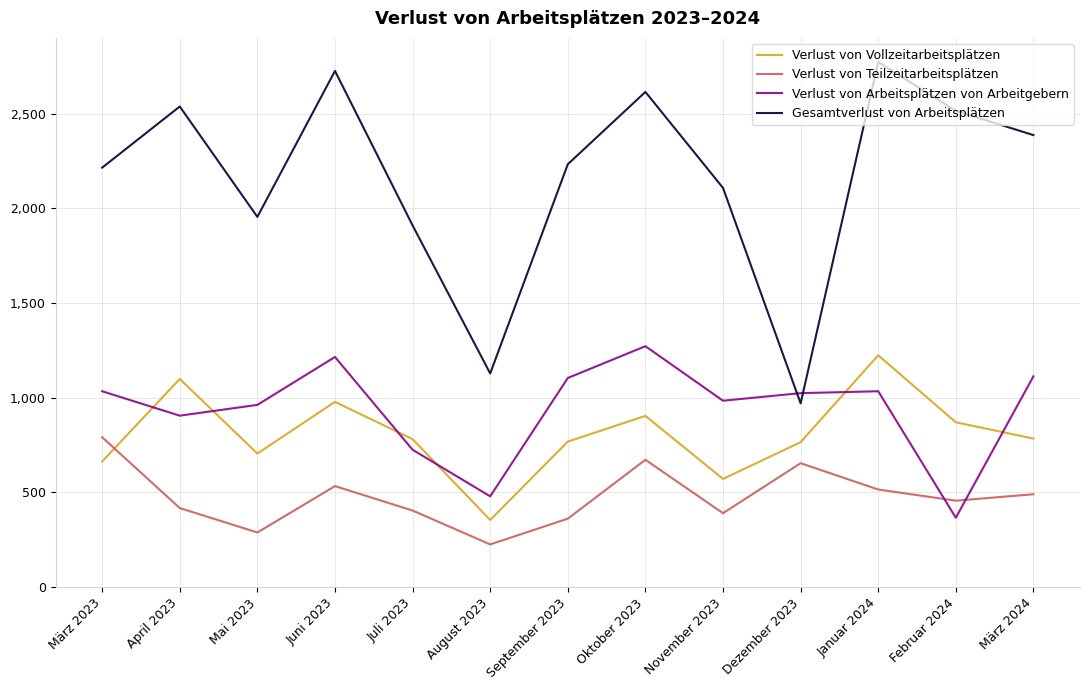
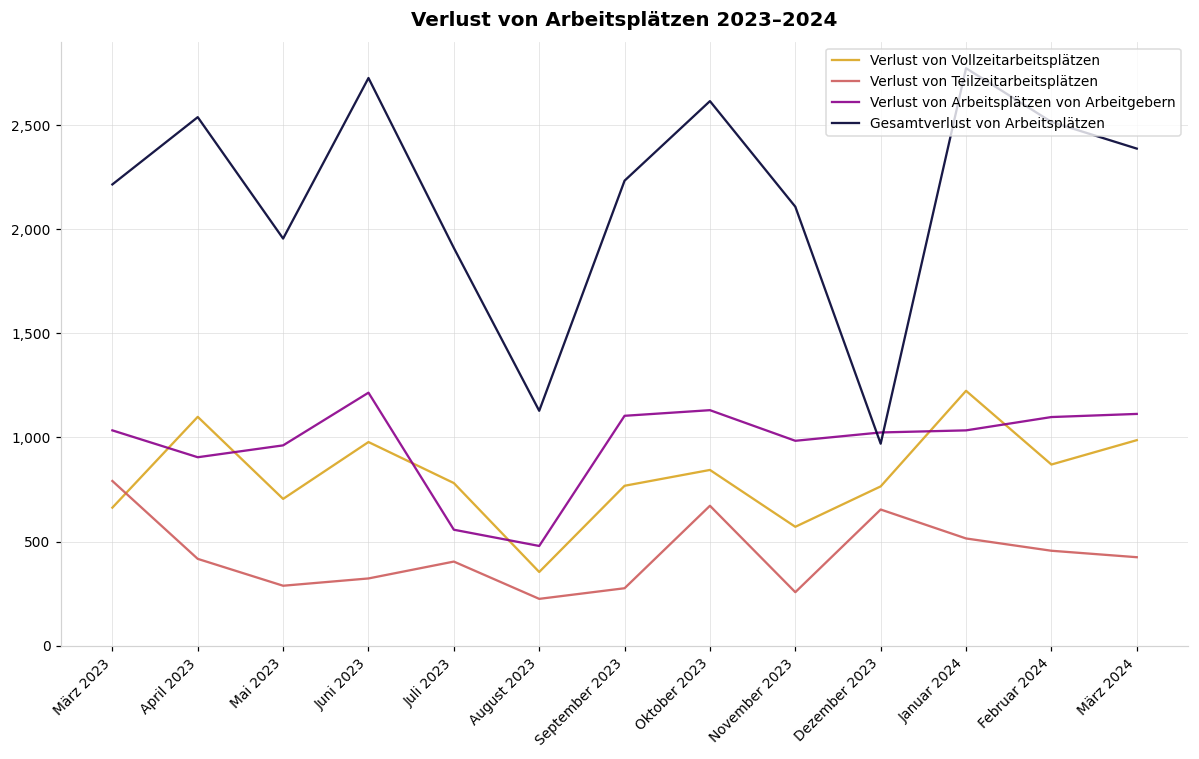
Verlust von Teilzeitarbeitsplätzen, Juni 2023: 530 -> 320
Verlust von Arbeitsplätzen von Arbeitgebern, Juli 2023: 730 -> 560
Verlust von Teilzeitarbeitsplätzen, September 2023: 360 -> 280
Verlust von Vollzeitarbeitsplätzen, Oktober 2023: 900 -> 840
Verlust von Arbeitsplätzen von Arbeitgebern, Oktober 2023: 1,270 -> 1,130
Verlust von Teilzeitarbeitsplätzen, November 2023: 390 -> 260
Verlust von Arbeitsplätzen von Arbeitgebern, Februar 2024: 370 -> 1,100
Verlust von Vollzeitarbeitsplätzen, März 2024: 780 -> 990
Verlust von Teilzeitarbeitsplätzen, März 2024: 490 -> 430
